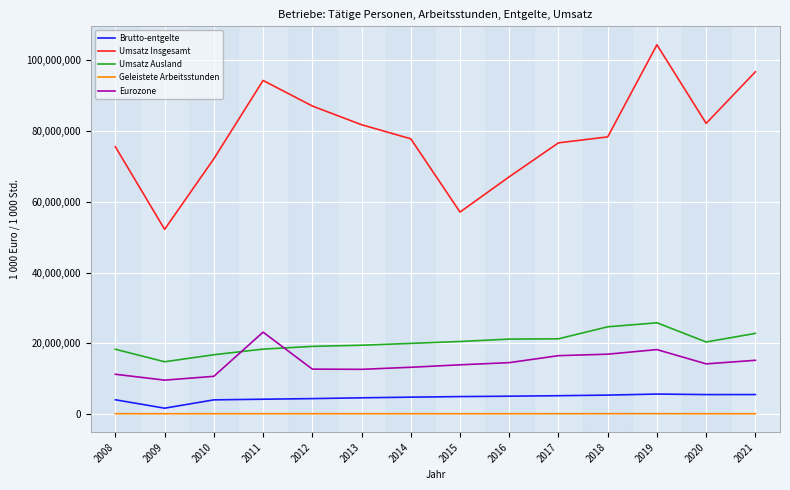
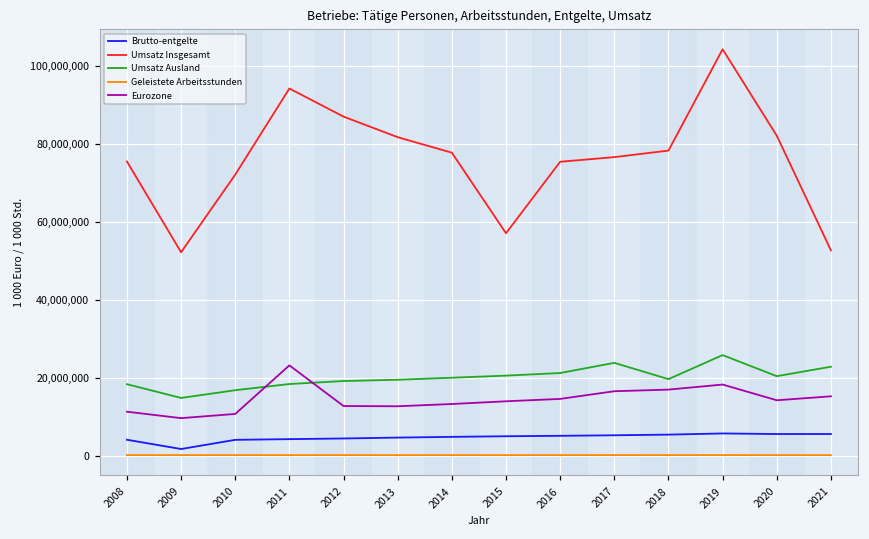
Umsatz Insgesamt, 2016: 67,000,000 -> 75,000,000
Umsatz Ausland, 2017: 21,000,000 -> 24,000,000
Umsatz Ausland, 2018: 25,000,000 -> 20,000,000
Umsatz Insgesamt, 2021: 97,000,000 -> 53,000,000
